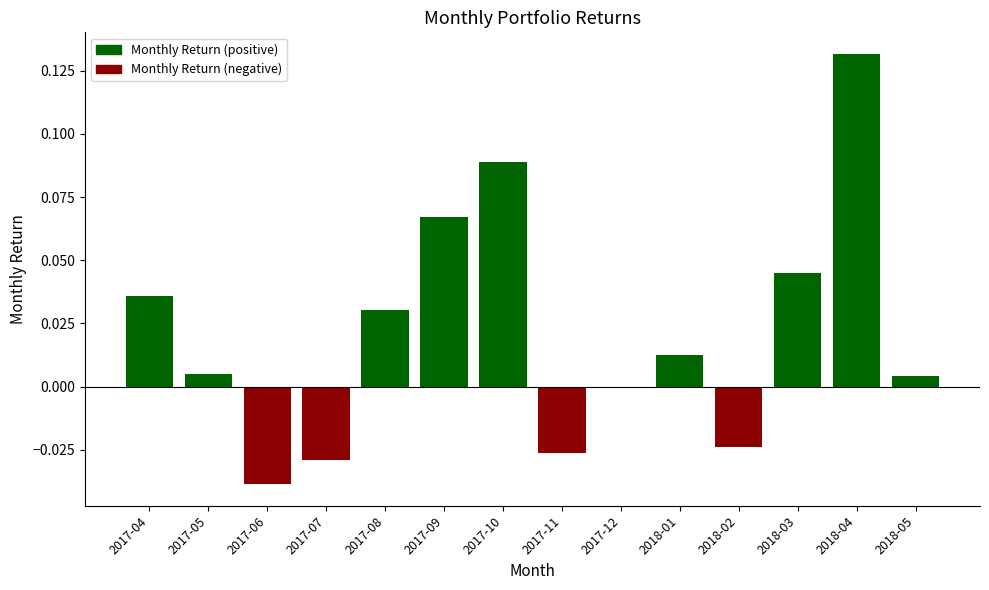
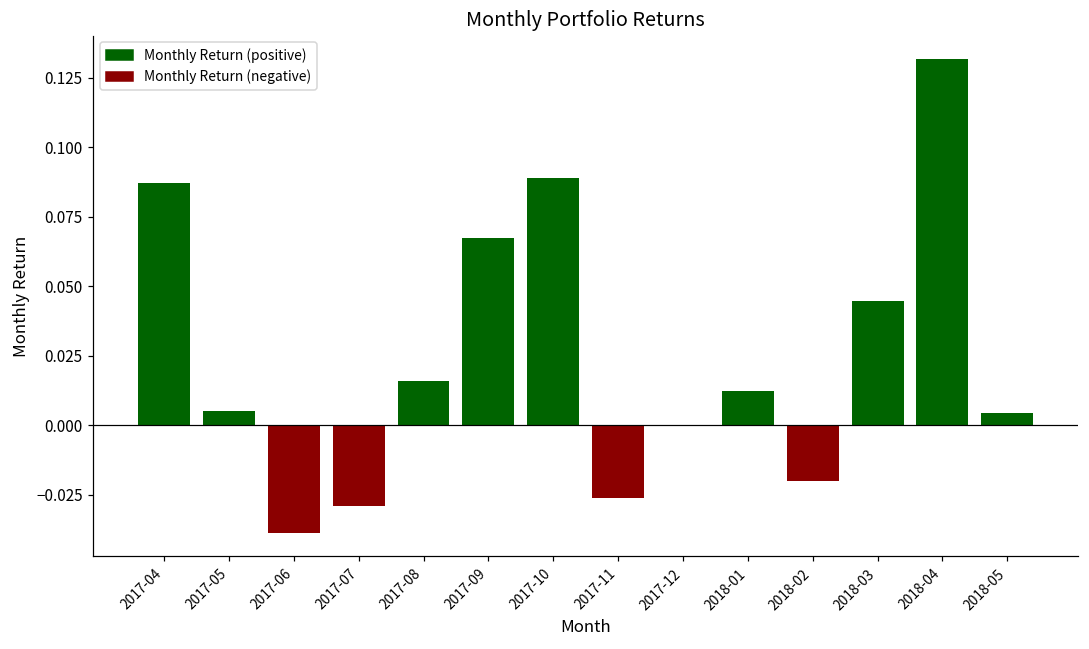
2017-04: 0.036 -> 0.087
2017-08: 0.030 -> 0.016
2018-02: -0.024 -> -0.020
